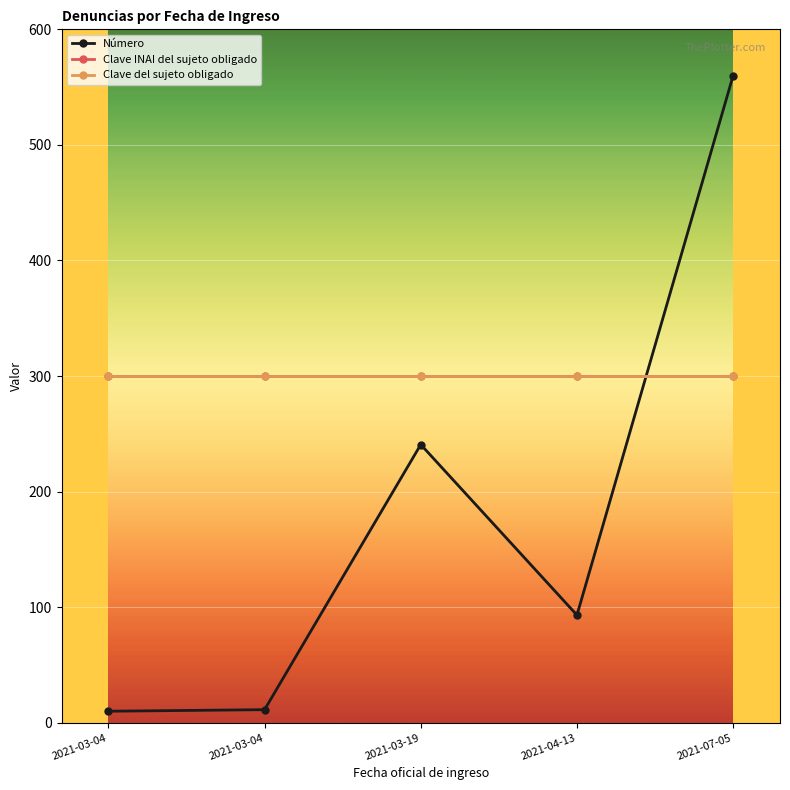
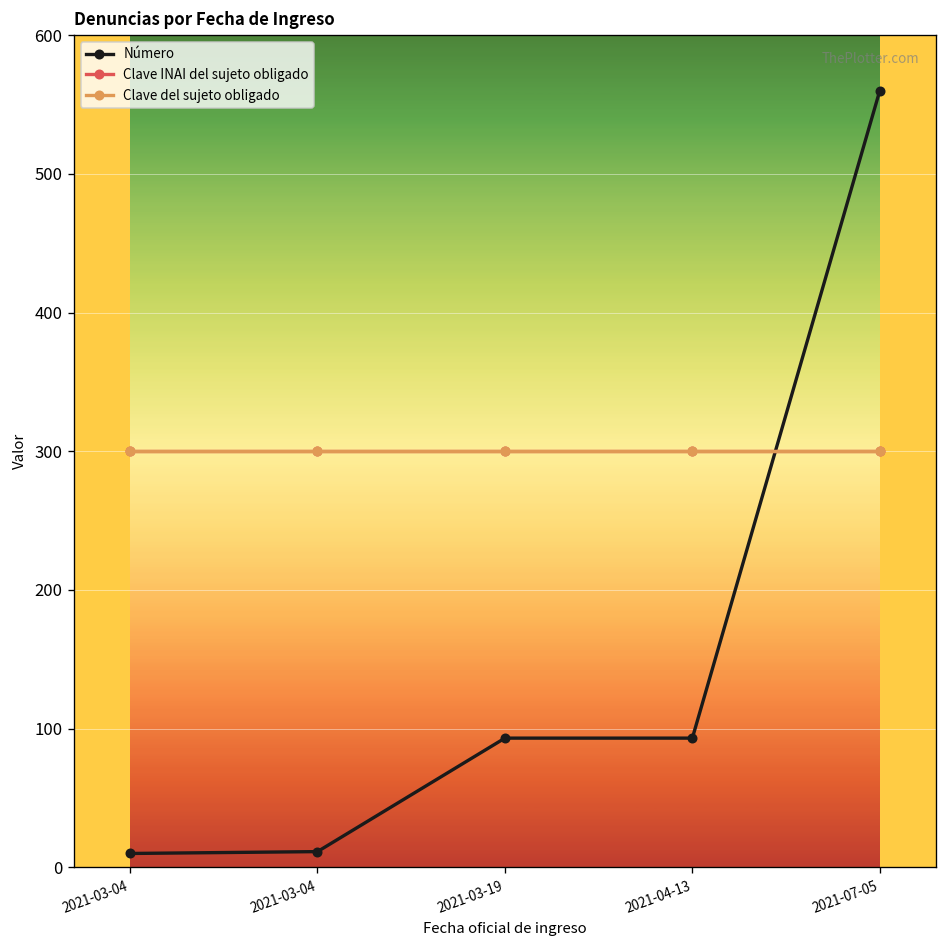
Número, 2021-03-19: 241 -> 93
